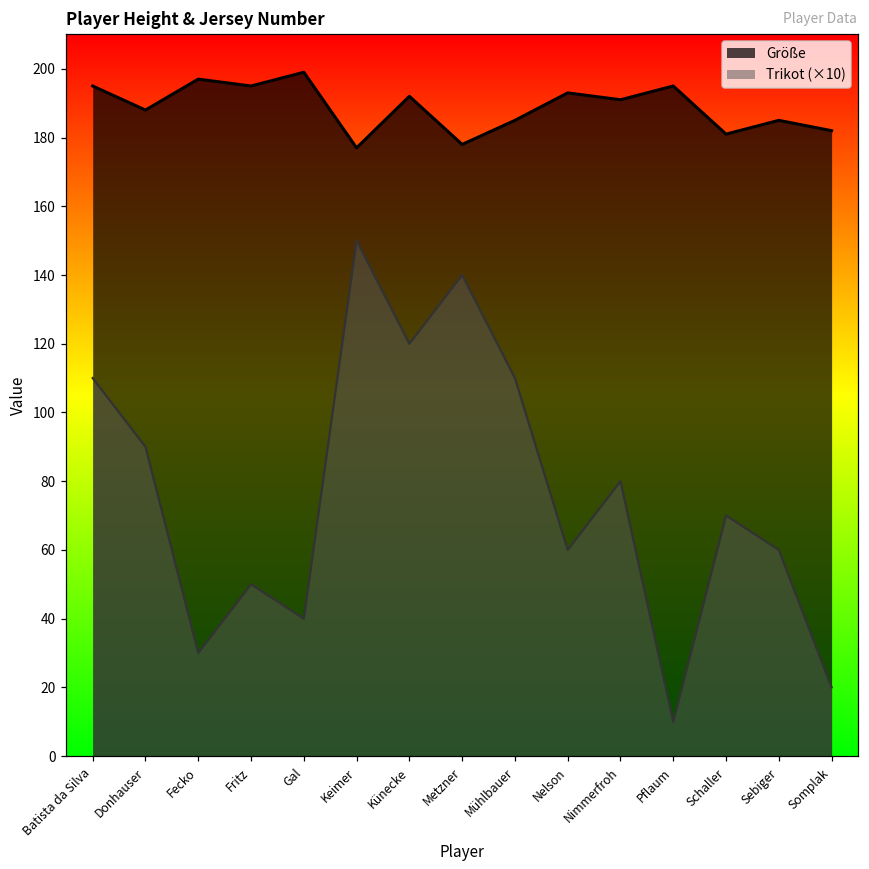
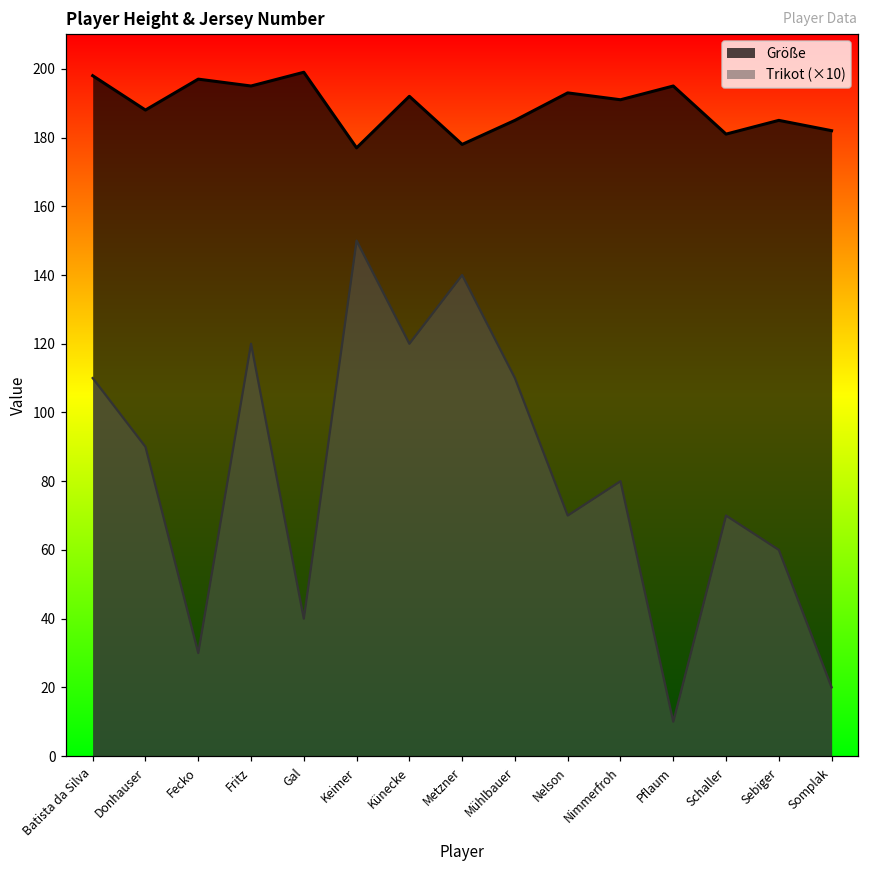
Größe, Batista da Silva: 195 -> 198
Trikot (×10), Fritz: 50 -> 120
Trikot (×10), Nelson: 60 -> 70
